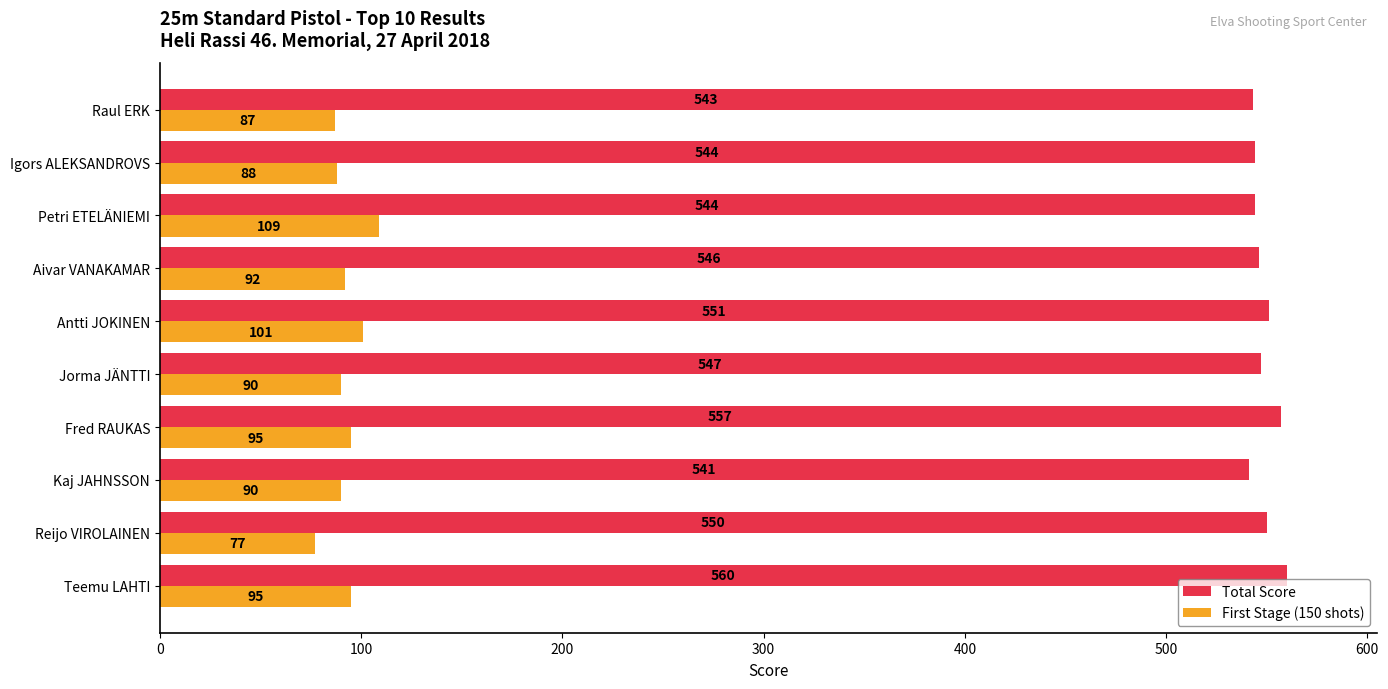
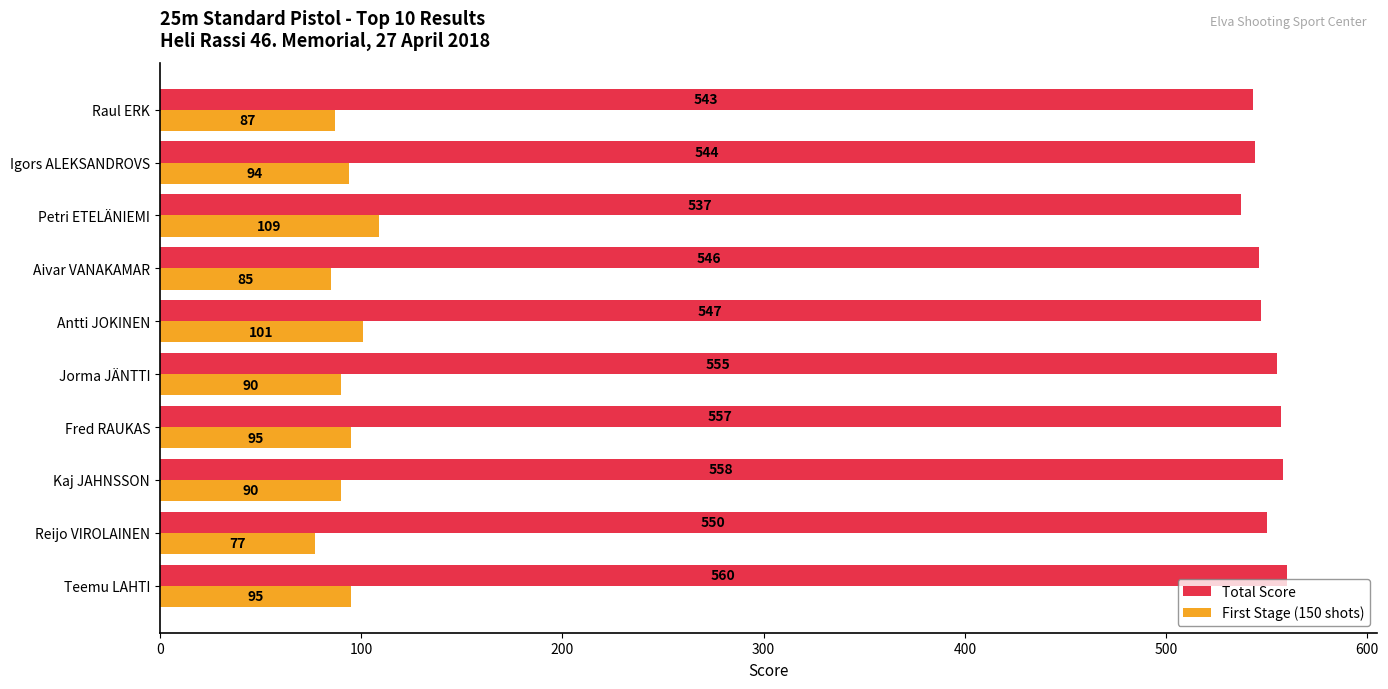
First Stage (150 shots), Igors ALEKSANDROVS: 88 -> 94
Total Score, Petri ETELÄNIEMI: 544 -> 537
First Stage (150 shots), Aivar VANAKAMAR: 92 -> 85
Total Score, Antti JOKINEN: 551 -> 547
Total Score, Jorma JÄNTTI: 547 -> 555
Total Score, Kaj JAHNSSON: 541 -> 558
